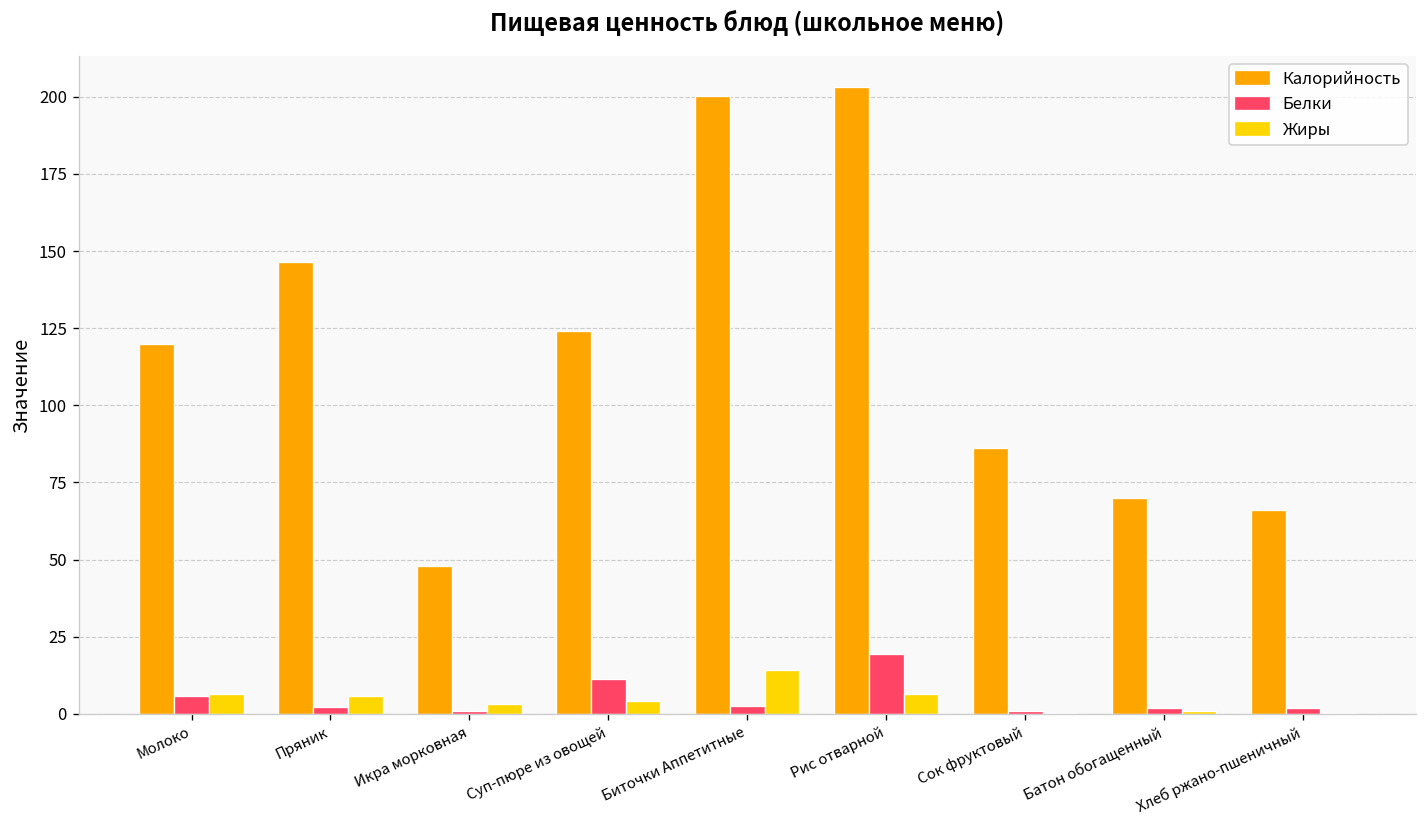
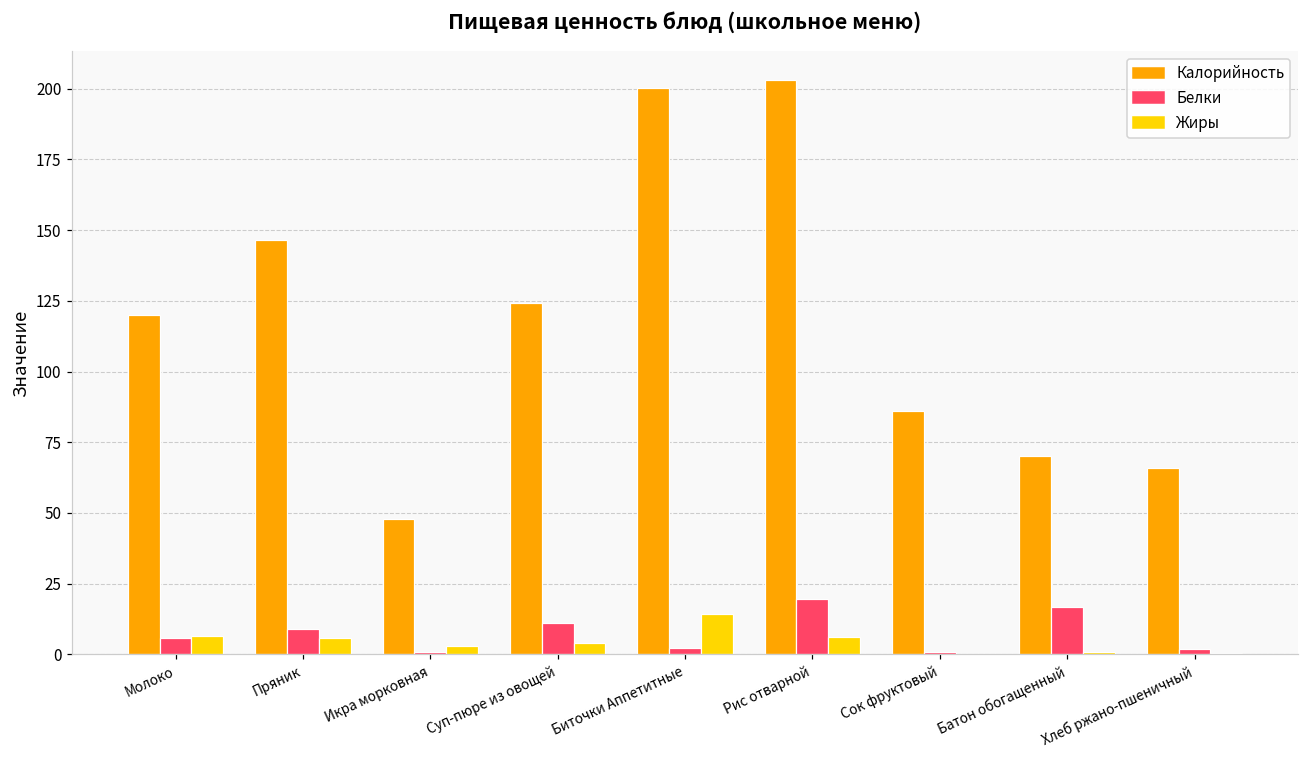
Белки, Пряник: 2 -> 9
Белки, Батон обогащенный: 2 -> 17
